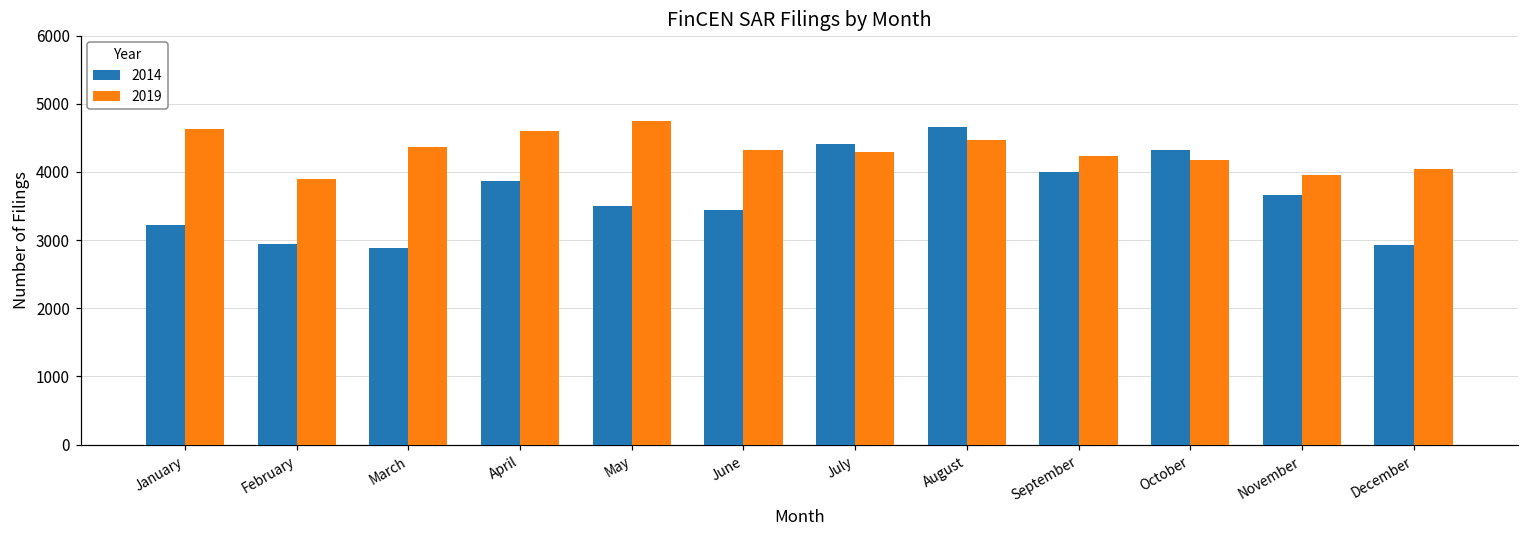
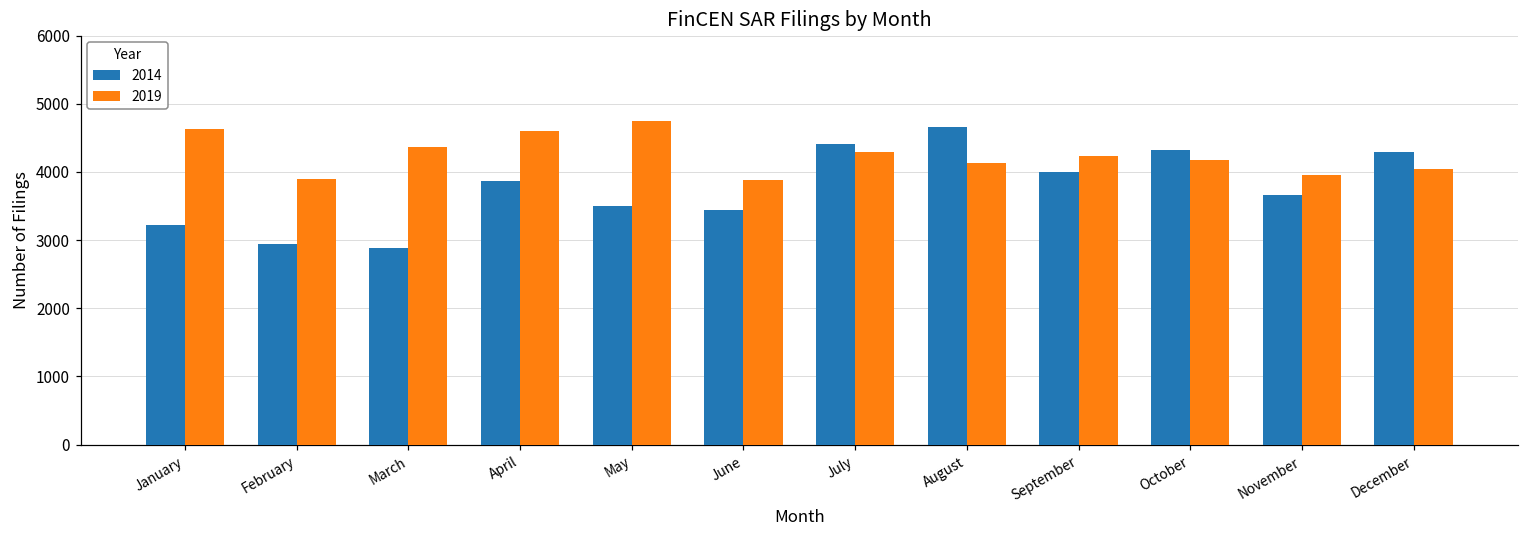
2019, June: 4300 -> 3900
2019, August: 4500 -> 4100
2014, December: 2900 -> 4300
